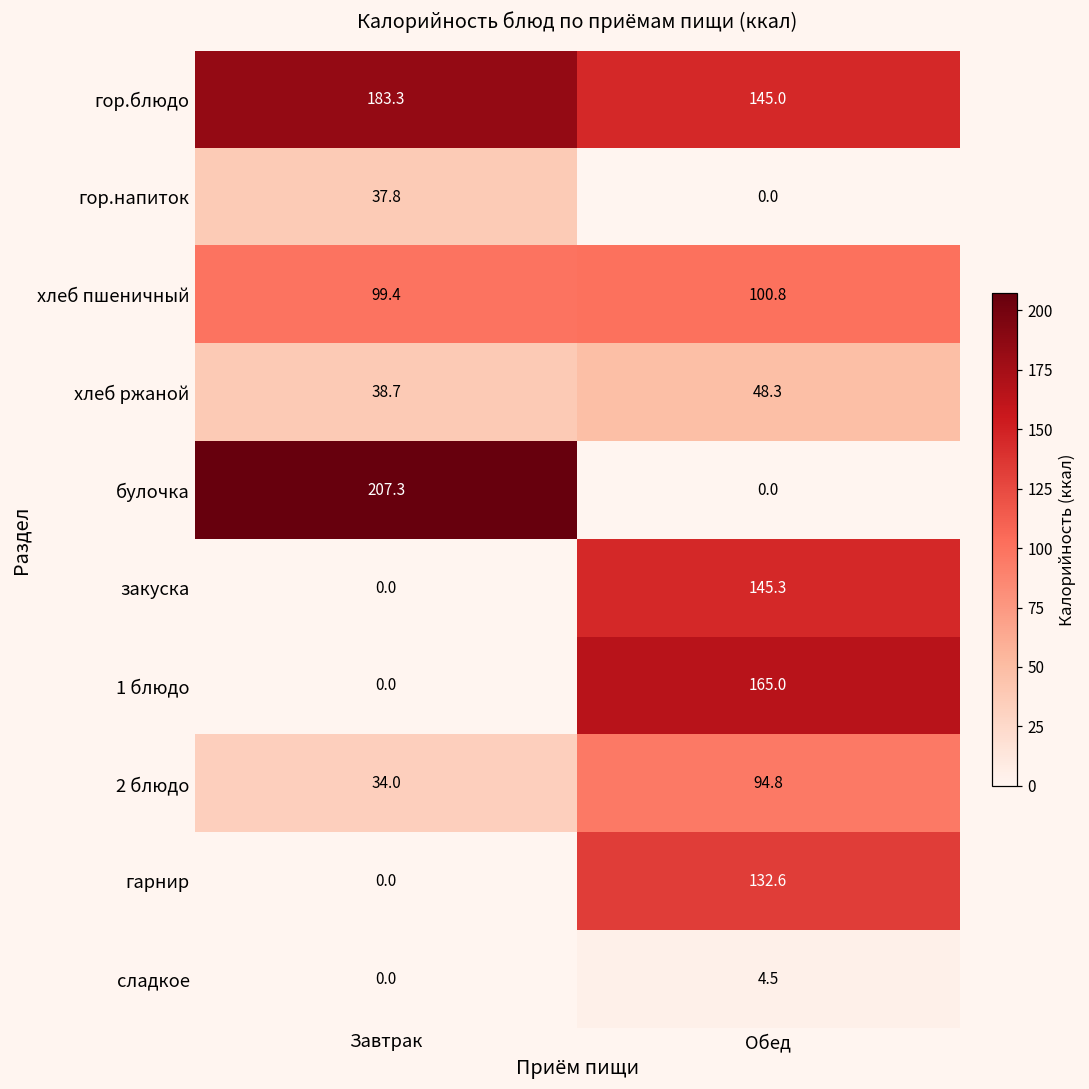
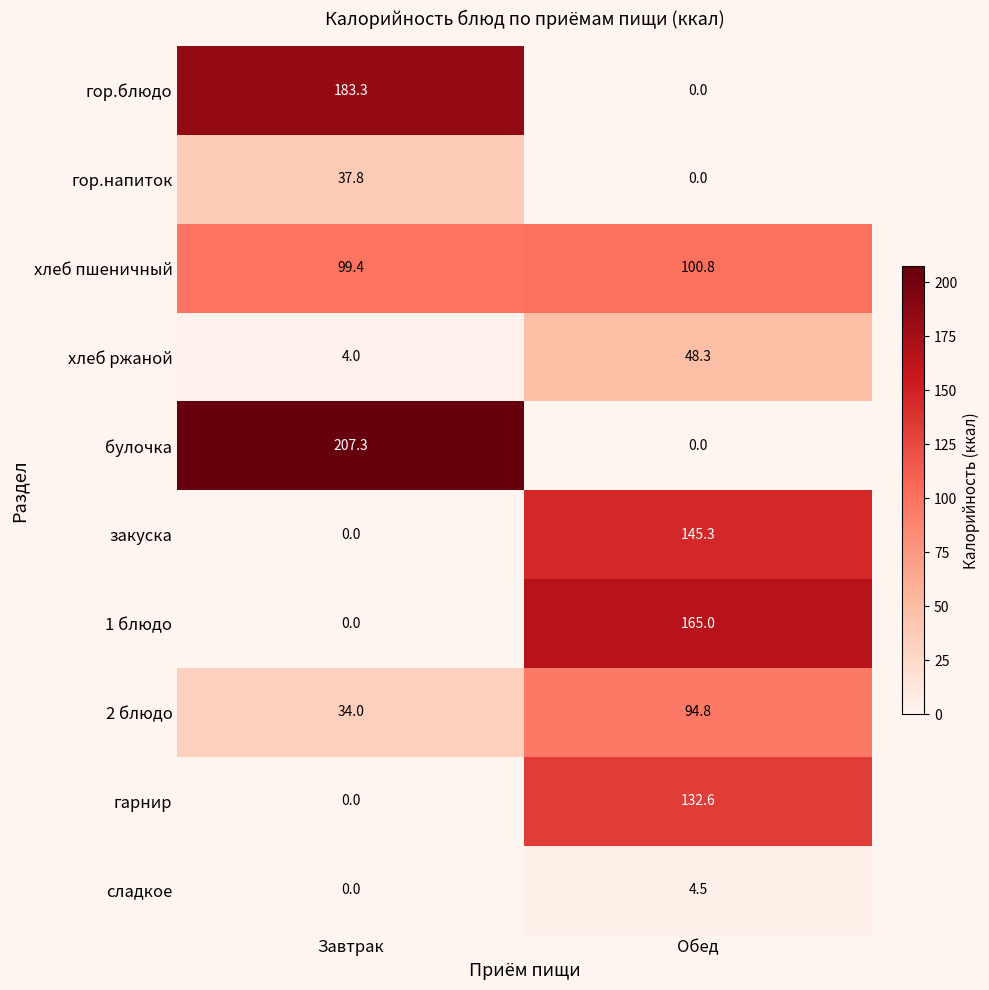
гор.блюдо, Обед: 145.0 -> 0.0
хлеб ржаной, Завтрак: 38.7 -> 4.0
